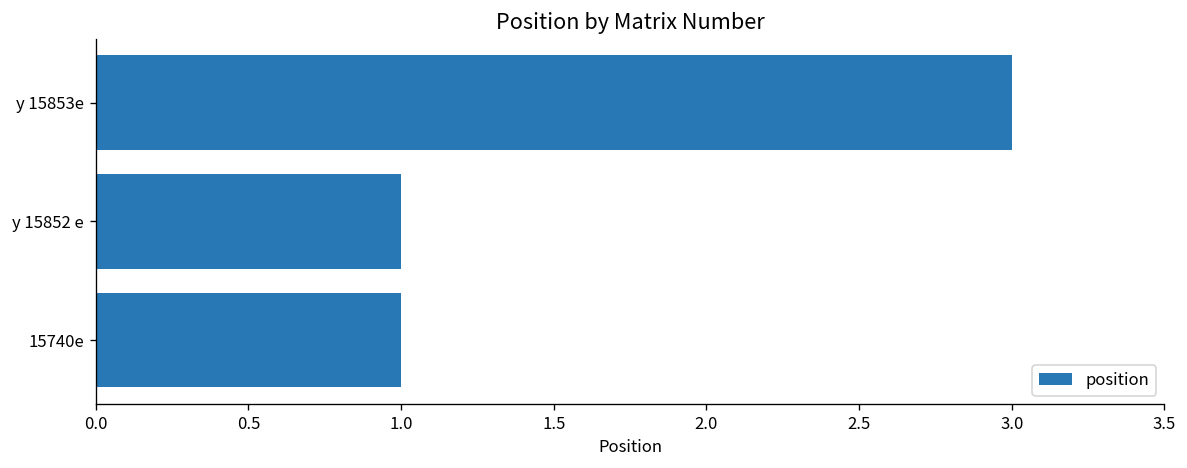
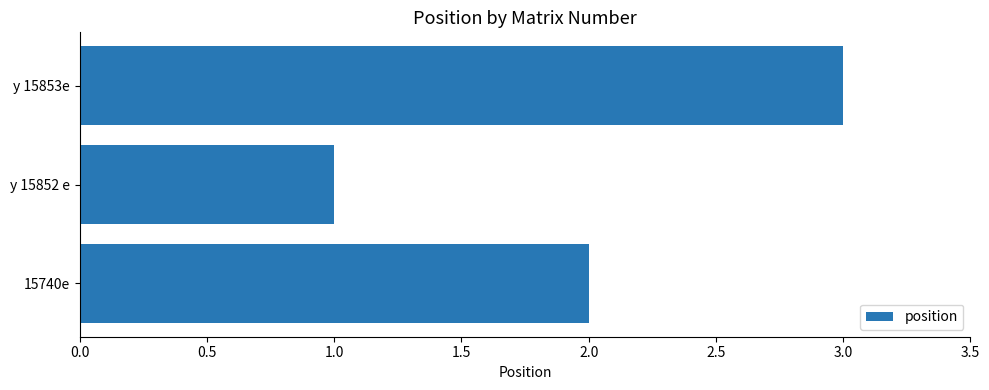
15740e: 1 -> 2
